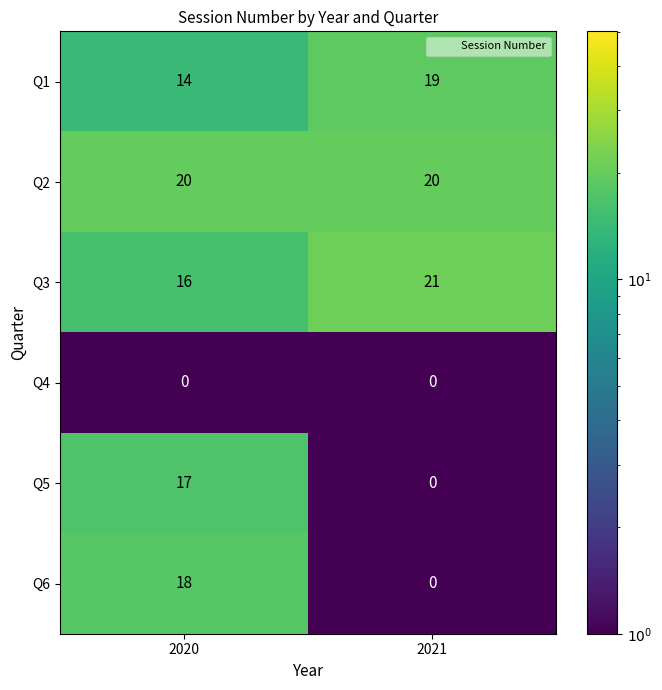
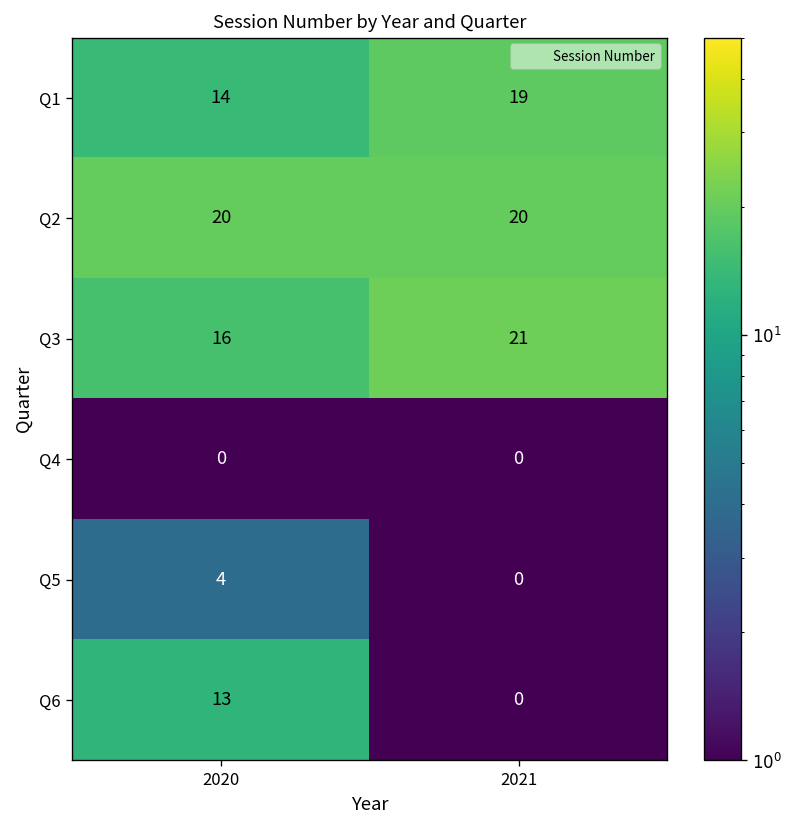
Q5, 2020: 17 -> 4
Q6, 2020: 18 -> 13
